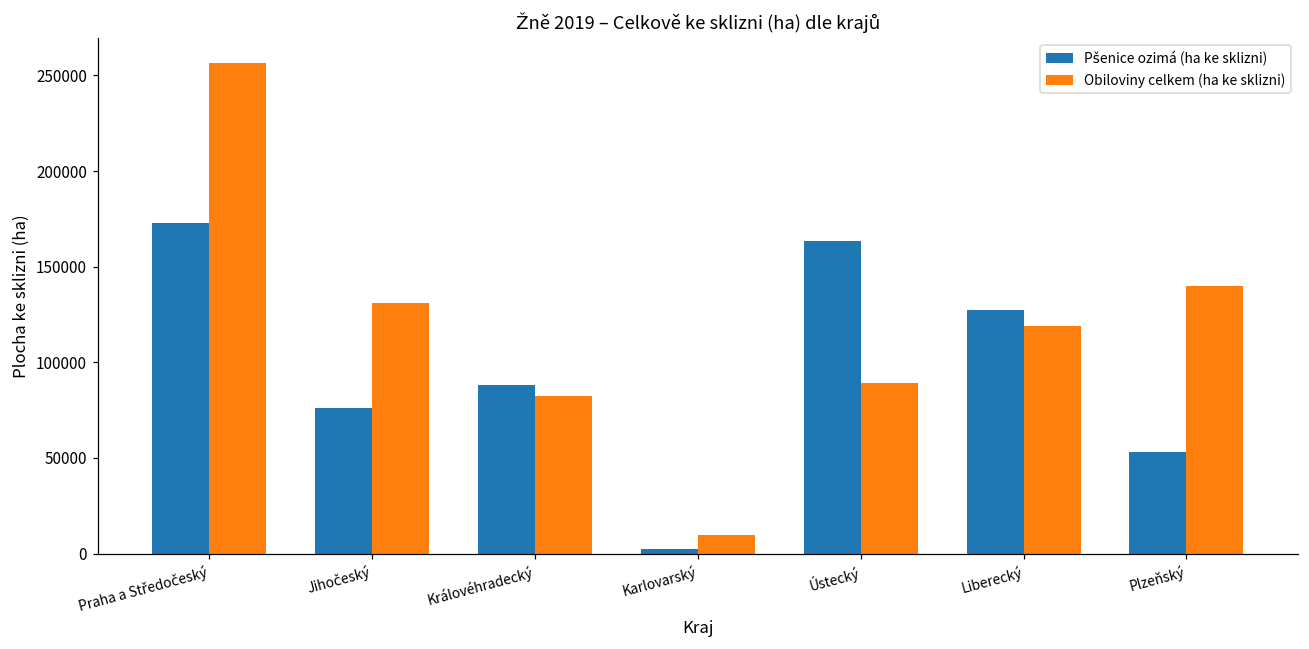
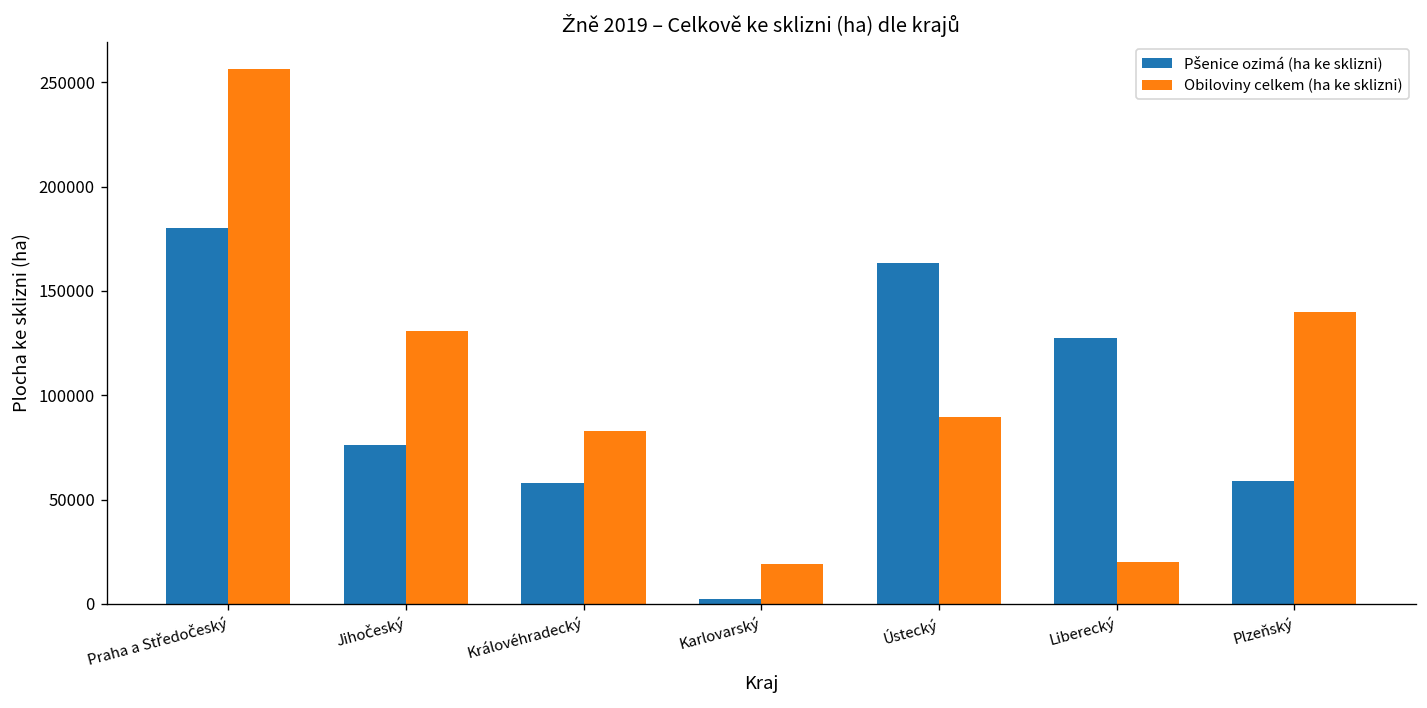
Pšenice ozimá (ha ke sklizni), Praha a Středočeský: 173000 -> 180000
Pšenice ozimá (ha ke sklizni), Královéhradecký: 88000 -> 58000
Obiloviny celkem (ha ke sklizni), Karlovarský: 10000 -> 19000
Obiloviny celkem (ha ke sklizni), Liberecký: 119000 -> 20000
Pšenice ozimá (ha ke sklizni), Plzeňský: 53000 -> 59000
